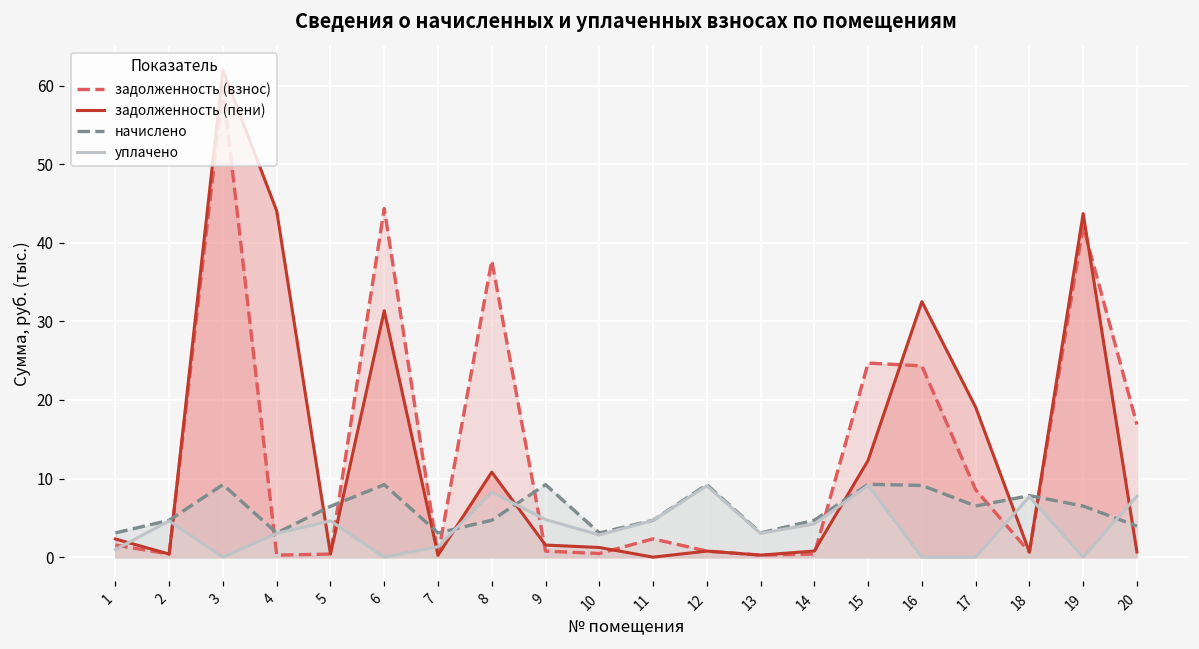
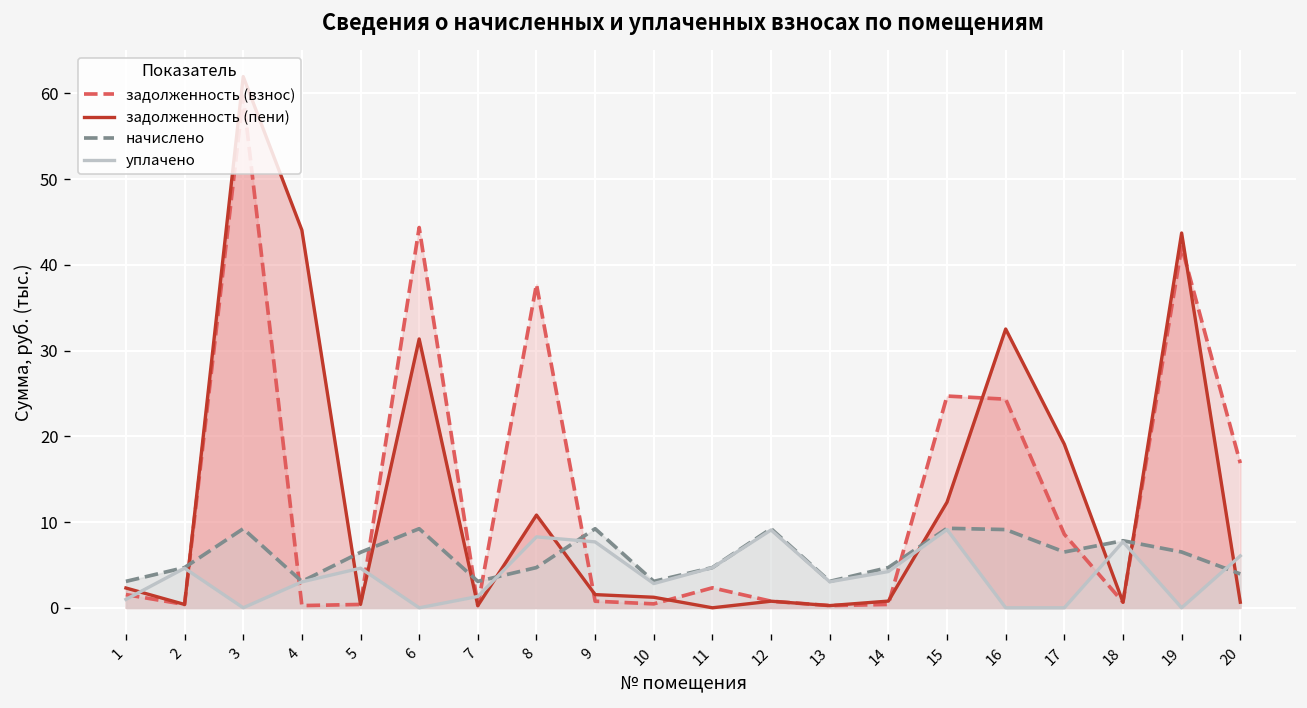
уплачено, 9: 5 -> 8
уплачено, 20: 8 -> 6
